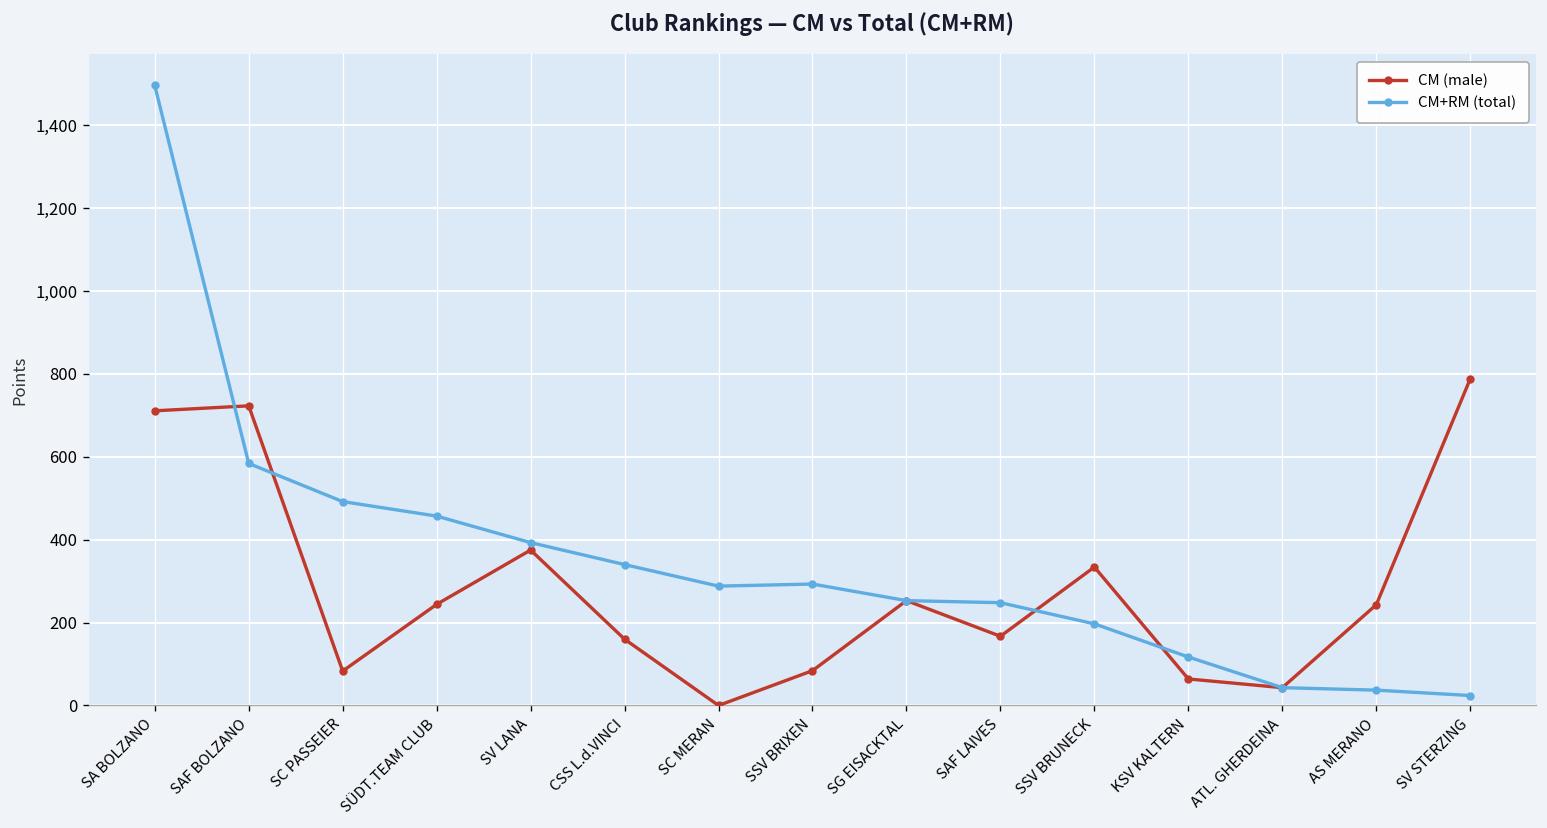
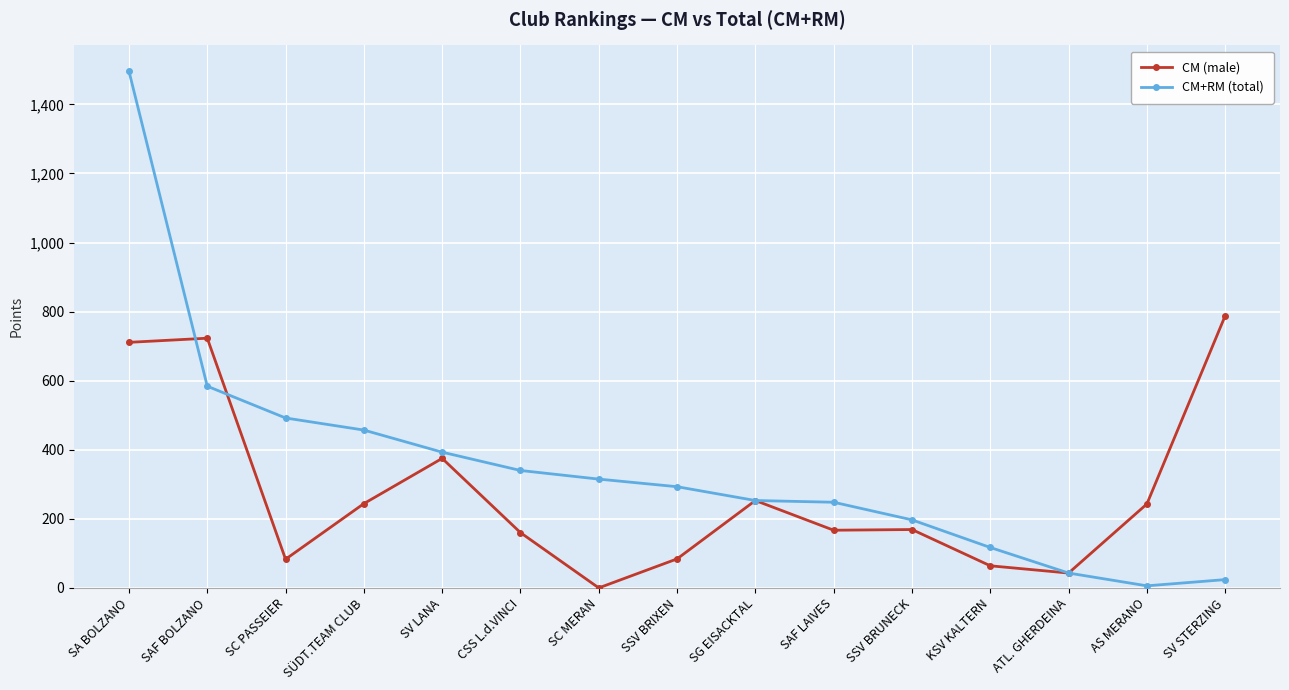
CM+RM (total), SC MERAN: 290 -> 320
CM (male), SSV BRUNECK: 330 -> 170
CM+RM (total), AS MERANO: 40 -> 10
